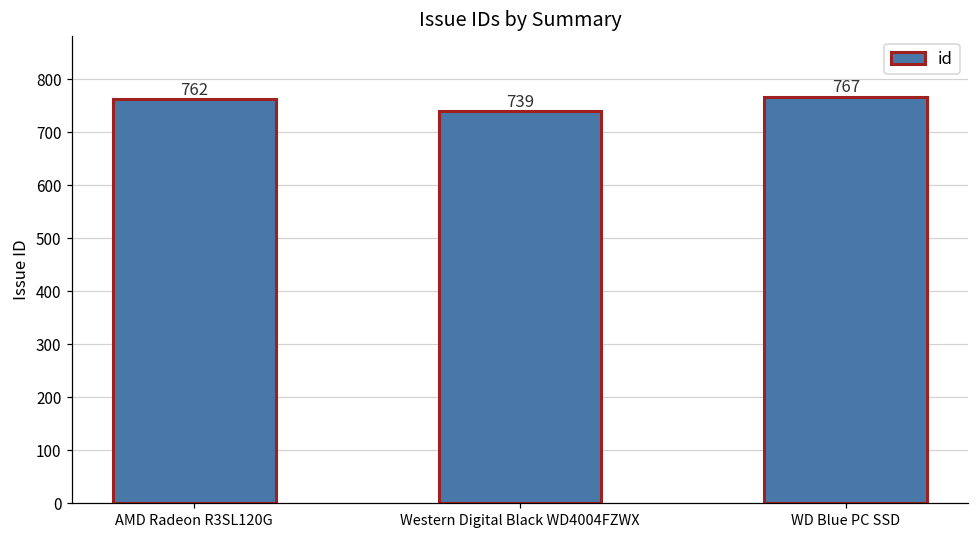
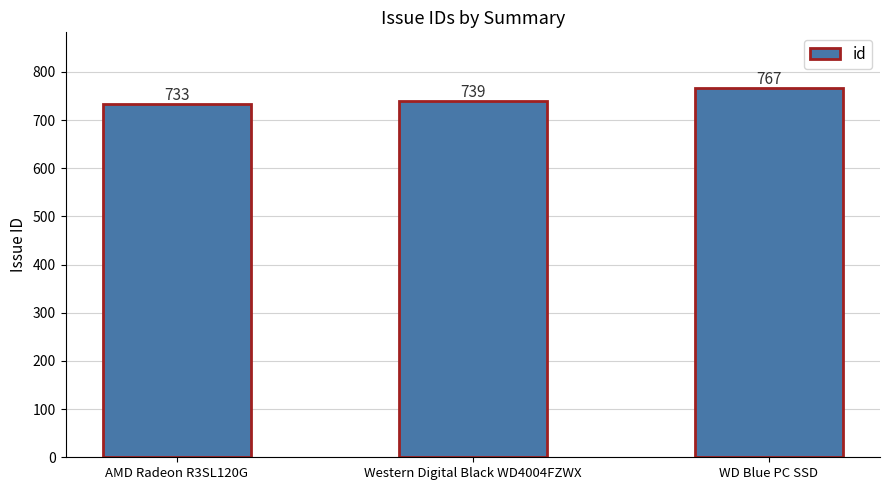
AMD Radeon R3SL120G: 762 -> 733
